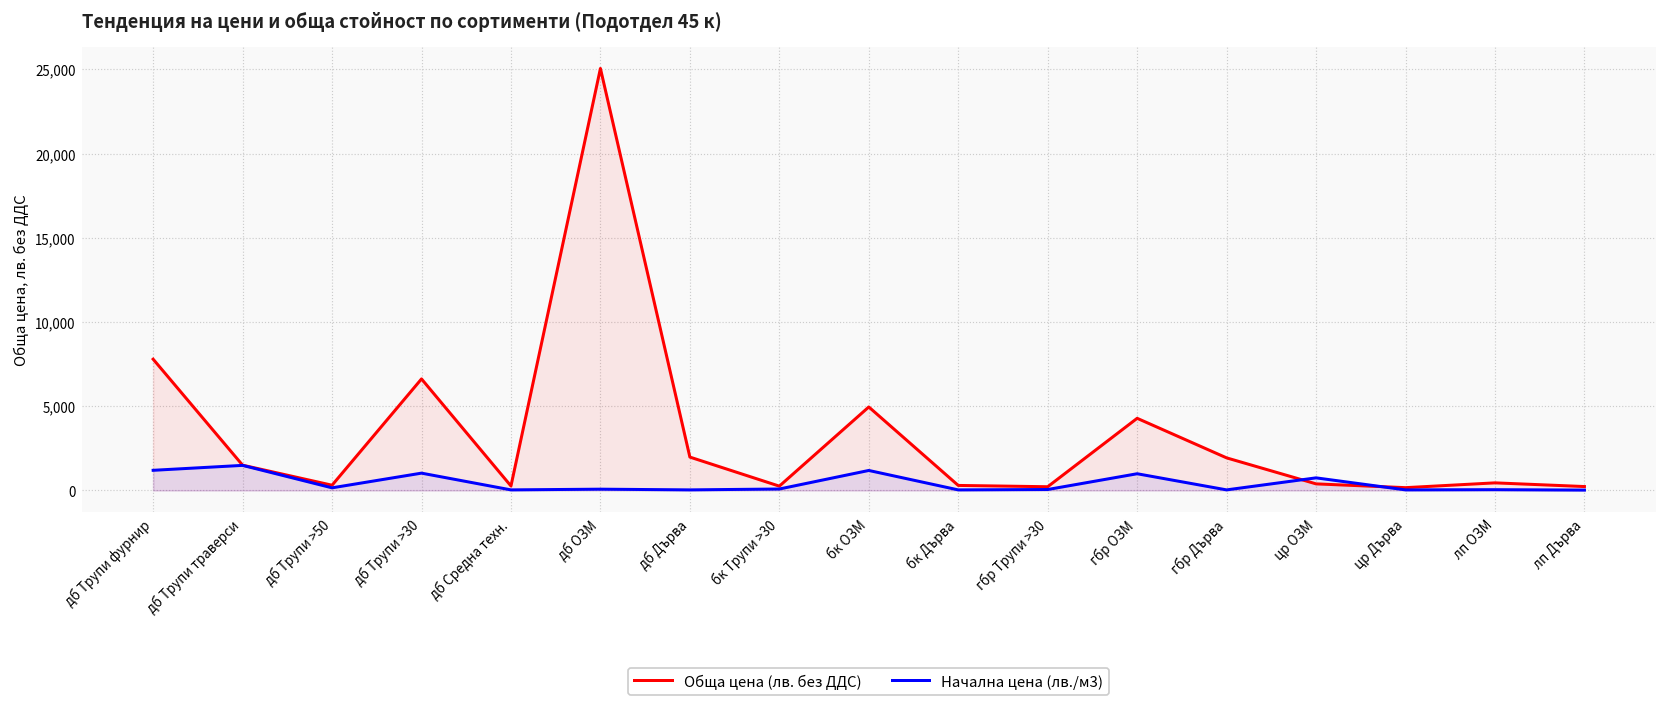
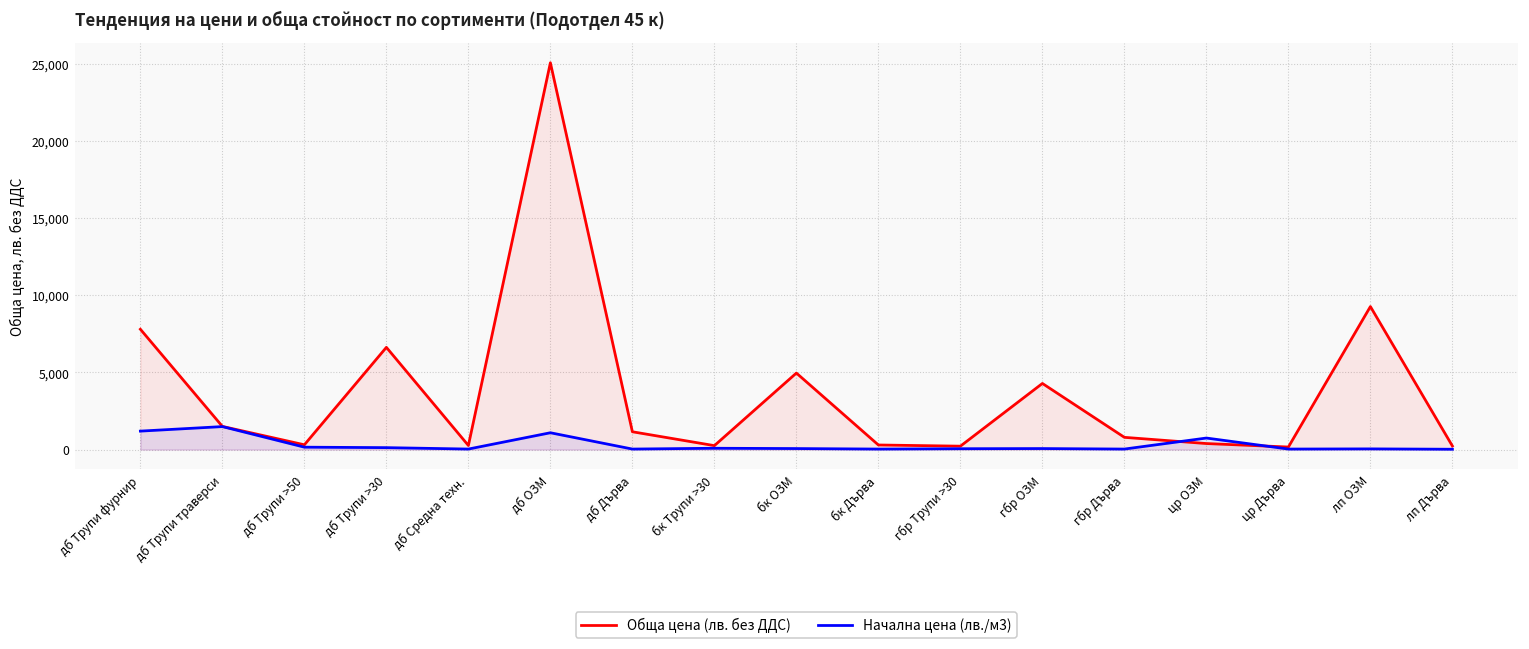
Начална цена (лв./м3), дб Трупи >30: 1,000 -> 100
Начална цена (лв./м3), дб ОЗМ: 100 -> 1,100
Обща цена (лв. без ДДС), дб Дърва: 2,000 -> 1,200
Начална цена (лв./м3), бк ОЗМ: 1,200 -> 100
Начална цена (лв./м3), гбр ОЗМ: 1,000 -> 100
Обща цена (лв. без ДДС), гбр Дърва: 1,900 -> 800
Обща цена (лв. без ДДС), лп ОЗМ: 500 -> 9,300
